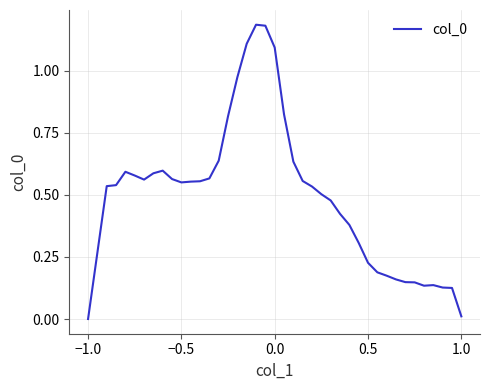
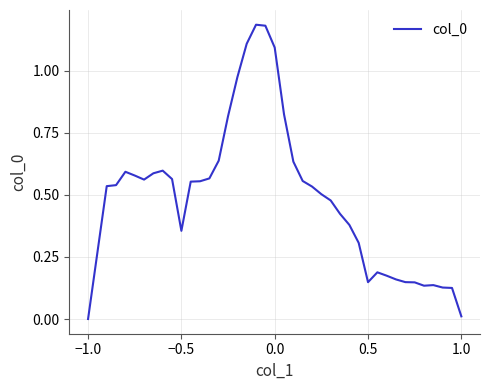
−0.5: 0.55 -> 0.36
0.5: 0.23 -> 0.15
